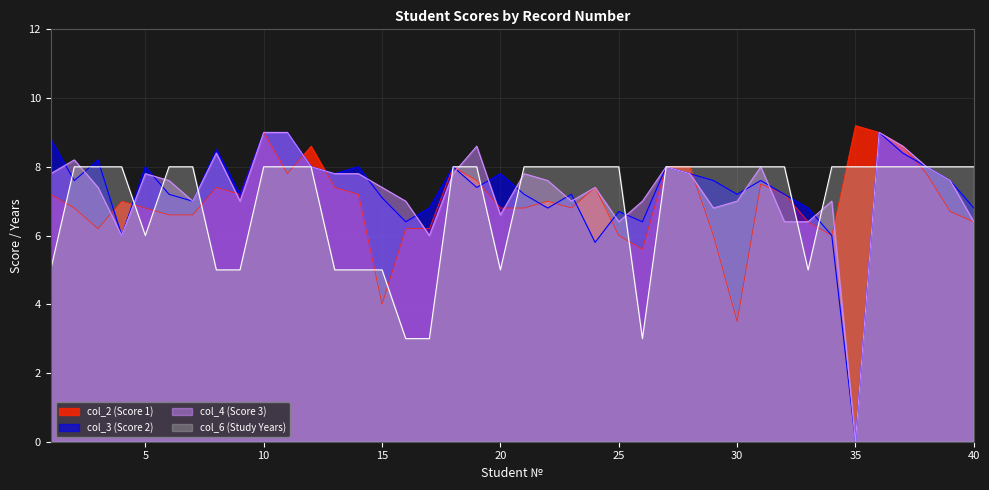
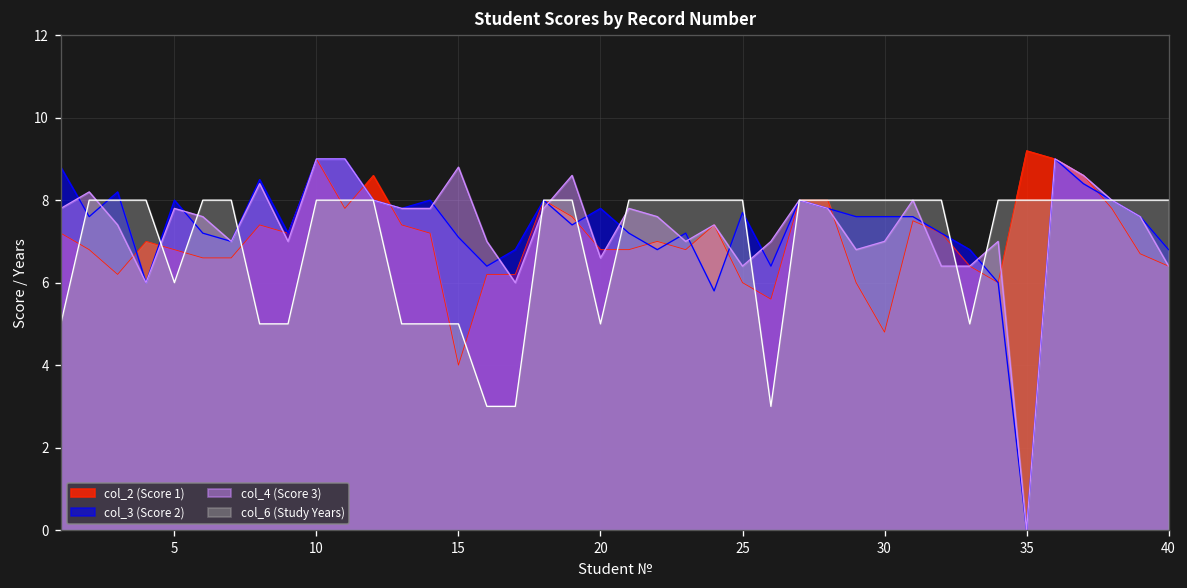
col_4 (Score 3), 15: 7.4 -> 8.8
col_3 (Score 2), 25: 6.7 -> 7.7
col_2 (Score 1), 30: 3.5 -> 4.8
col_3 (Score 2), 30: 7.2 -> 7.6
